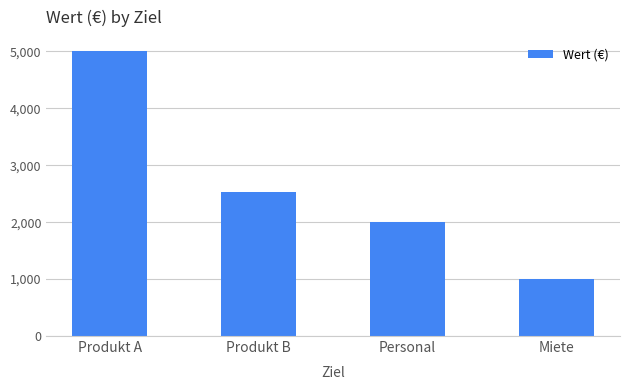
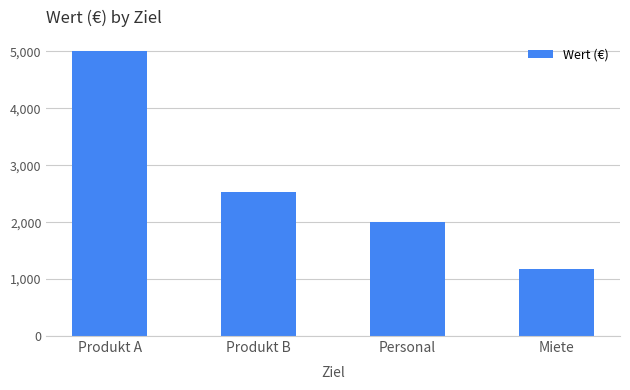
Miete: 1,000 -> 1,200
